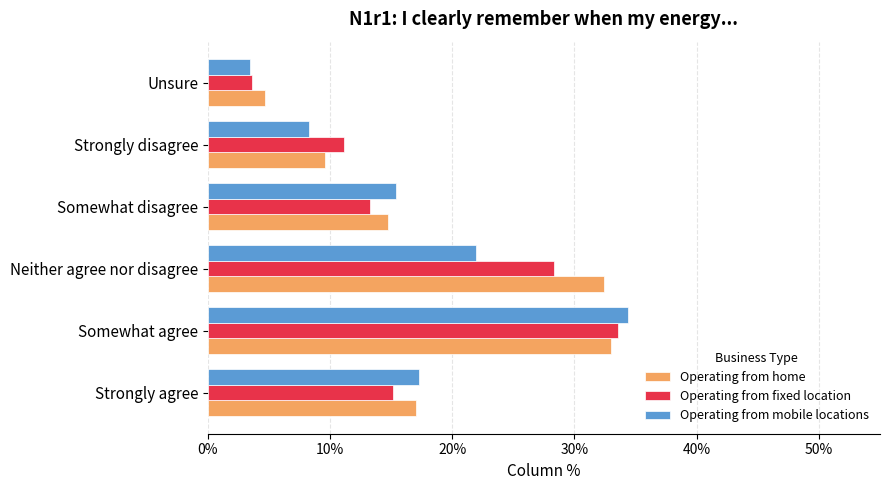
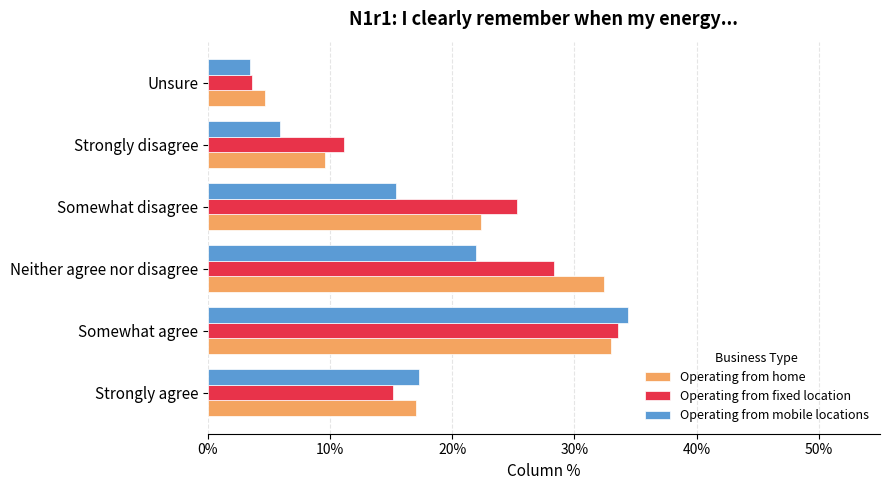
Operating from mobile locations, Strongly disagree: 8.3% -> 5.9%
Operating from fixed location, Somewhat disagree: 13.3% -> 25.3%
Operating from home, Somewhat disagree: 14.7% -> 22.3%
